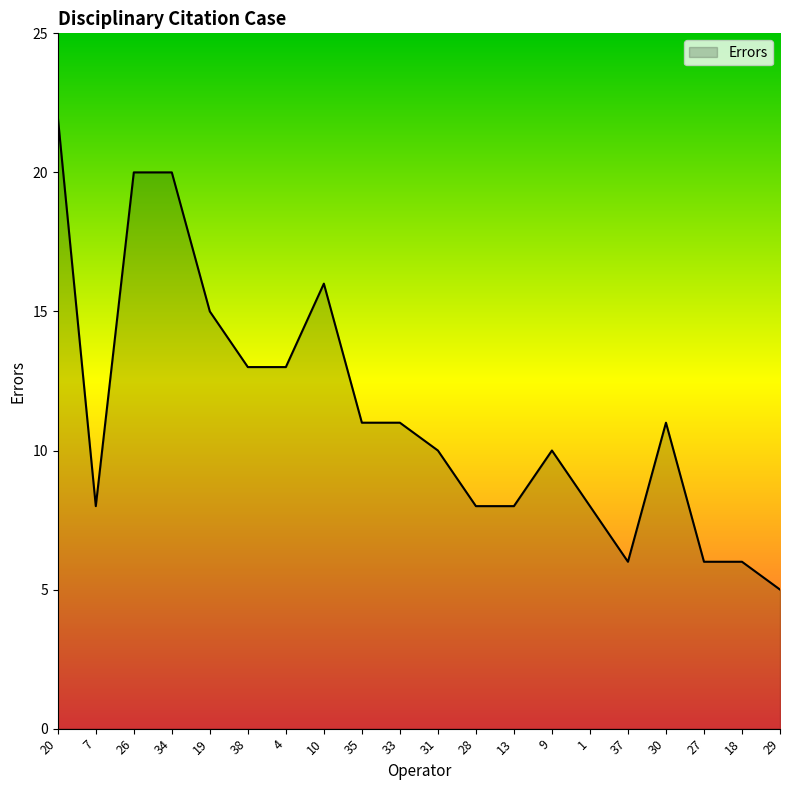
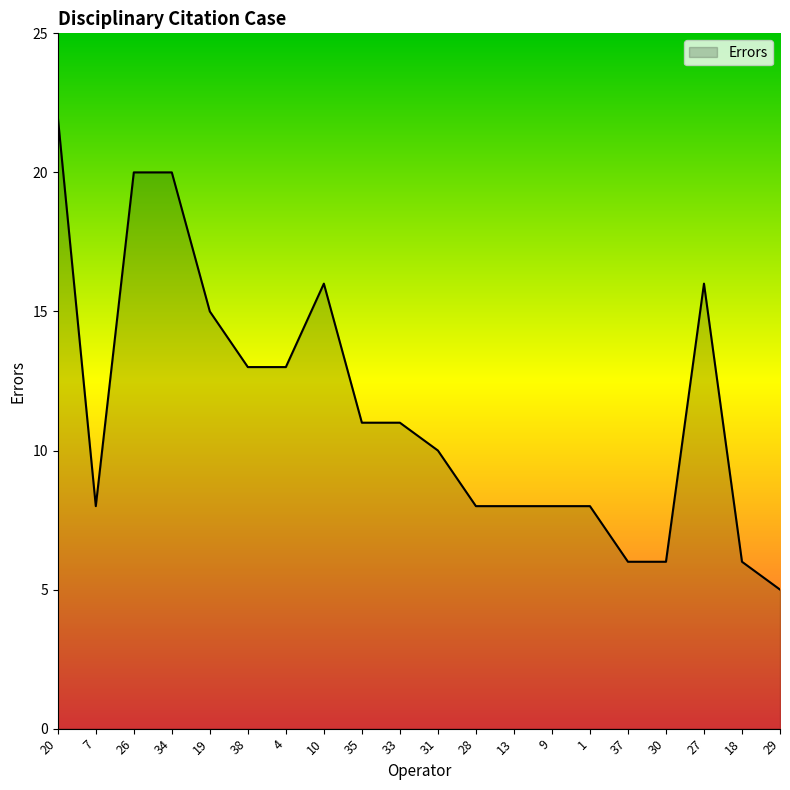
9: 10 -> 8
30: 11 -> 6
27: 6 -> 16
